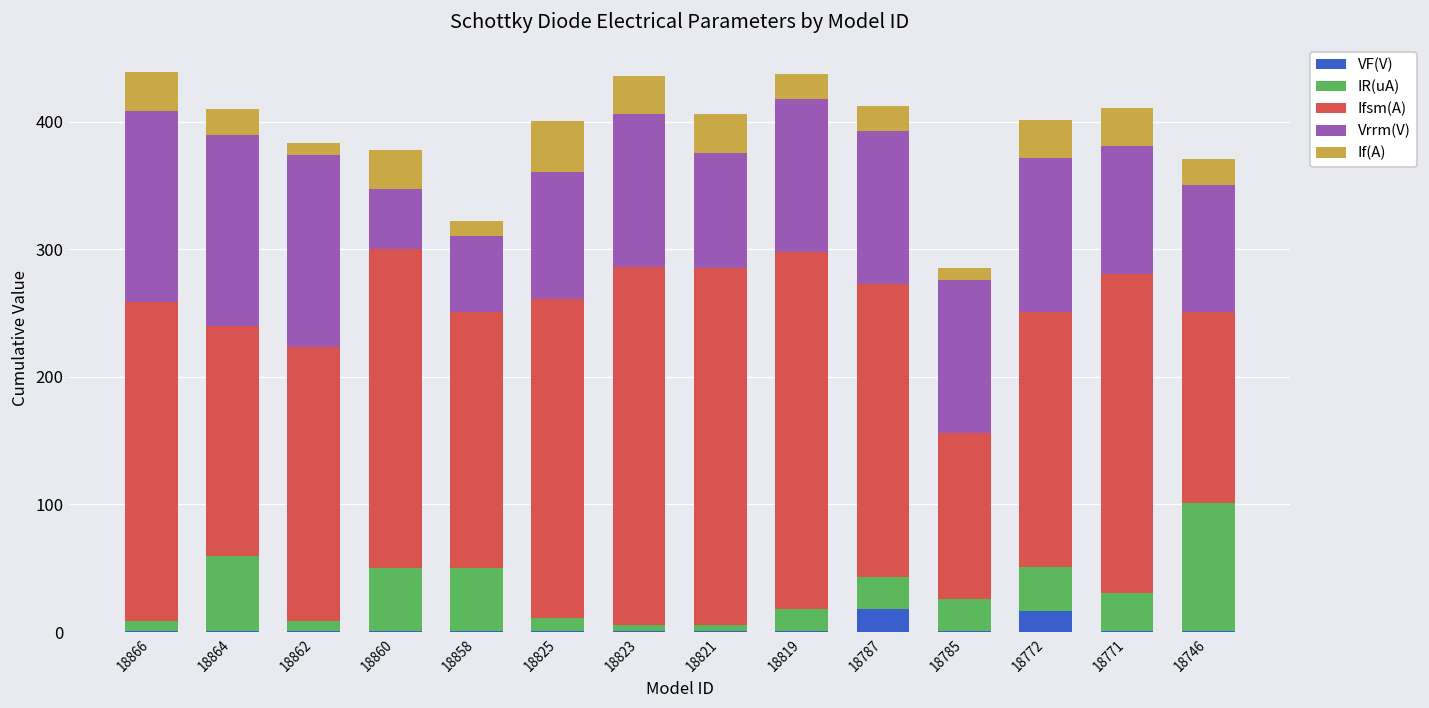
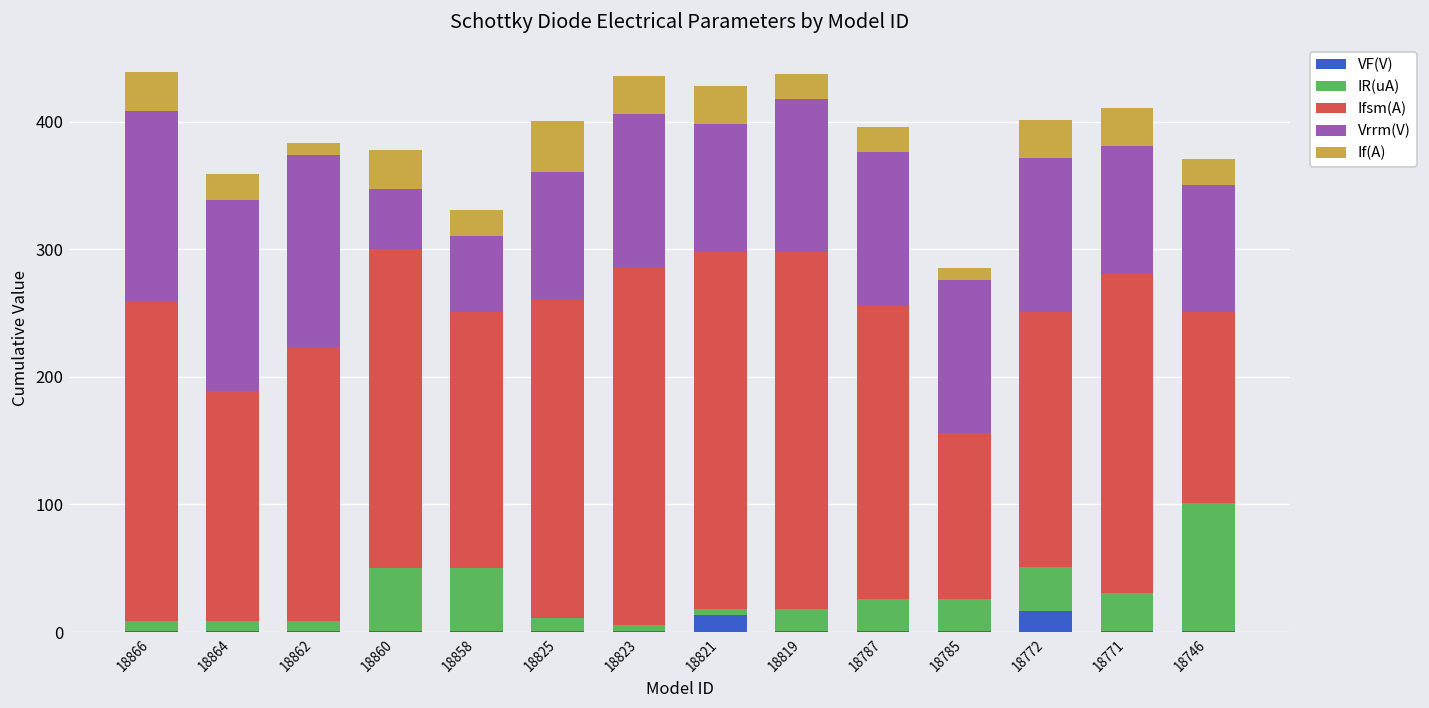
IR(uA), 18864: 59 -> 8
If(A), 18858: 12 -> 20
VF(V), 18821: 1 -> 13
Vrrm(V), 18821: 90 -> 100
VF(V), 18787: 18 -> 1
